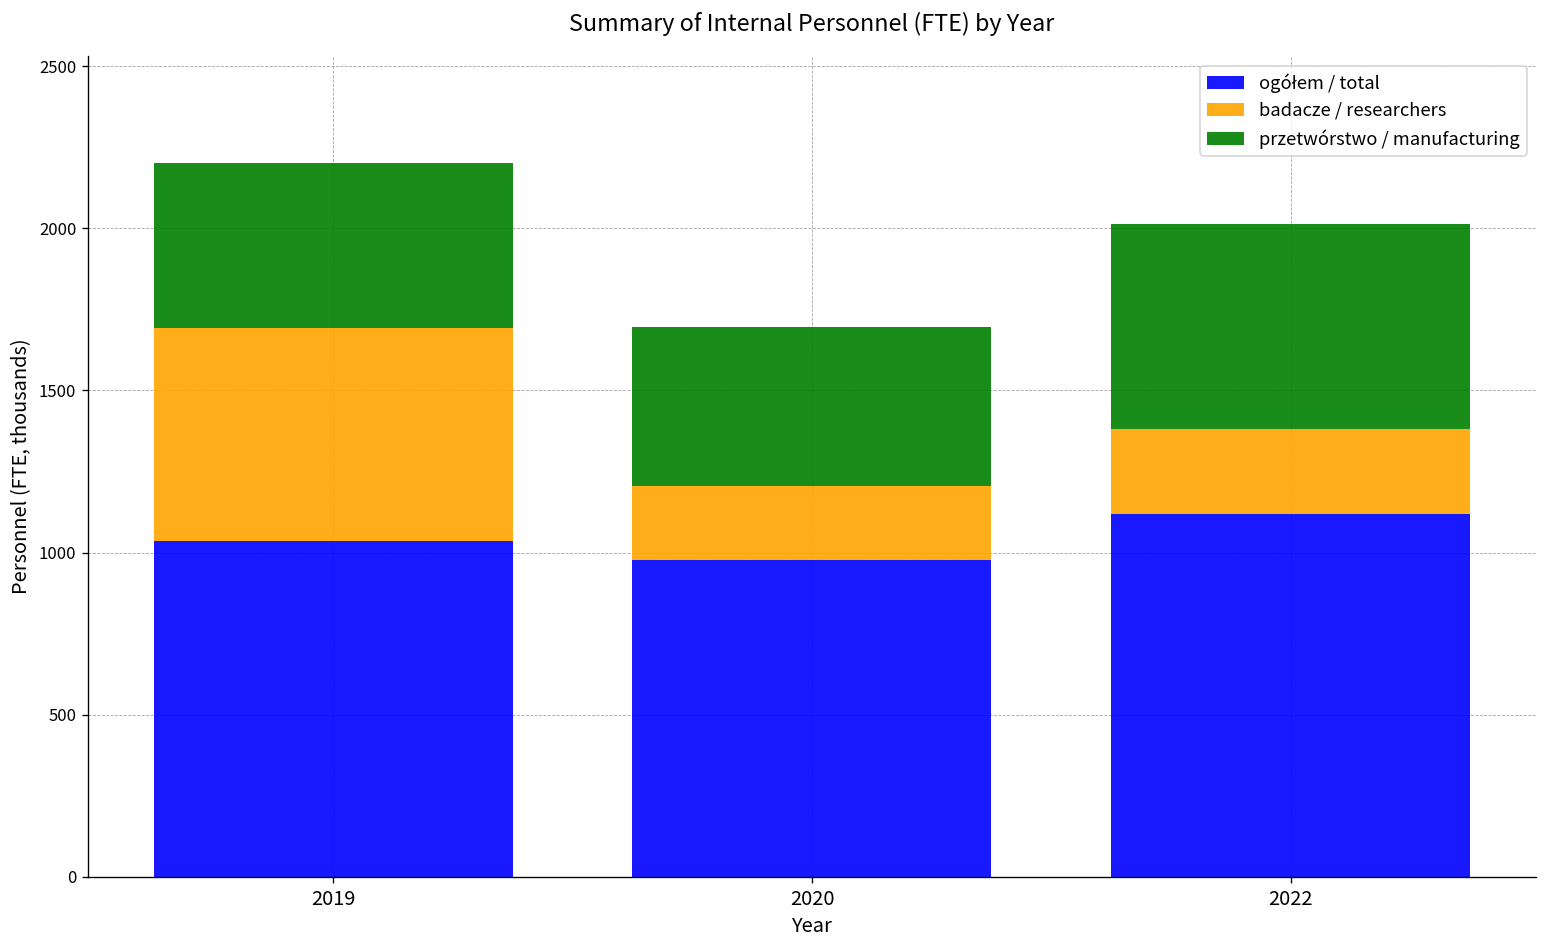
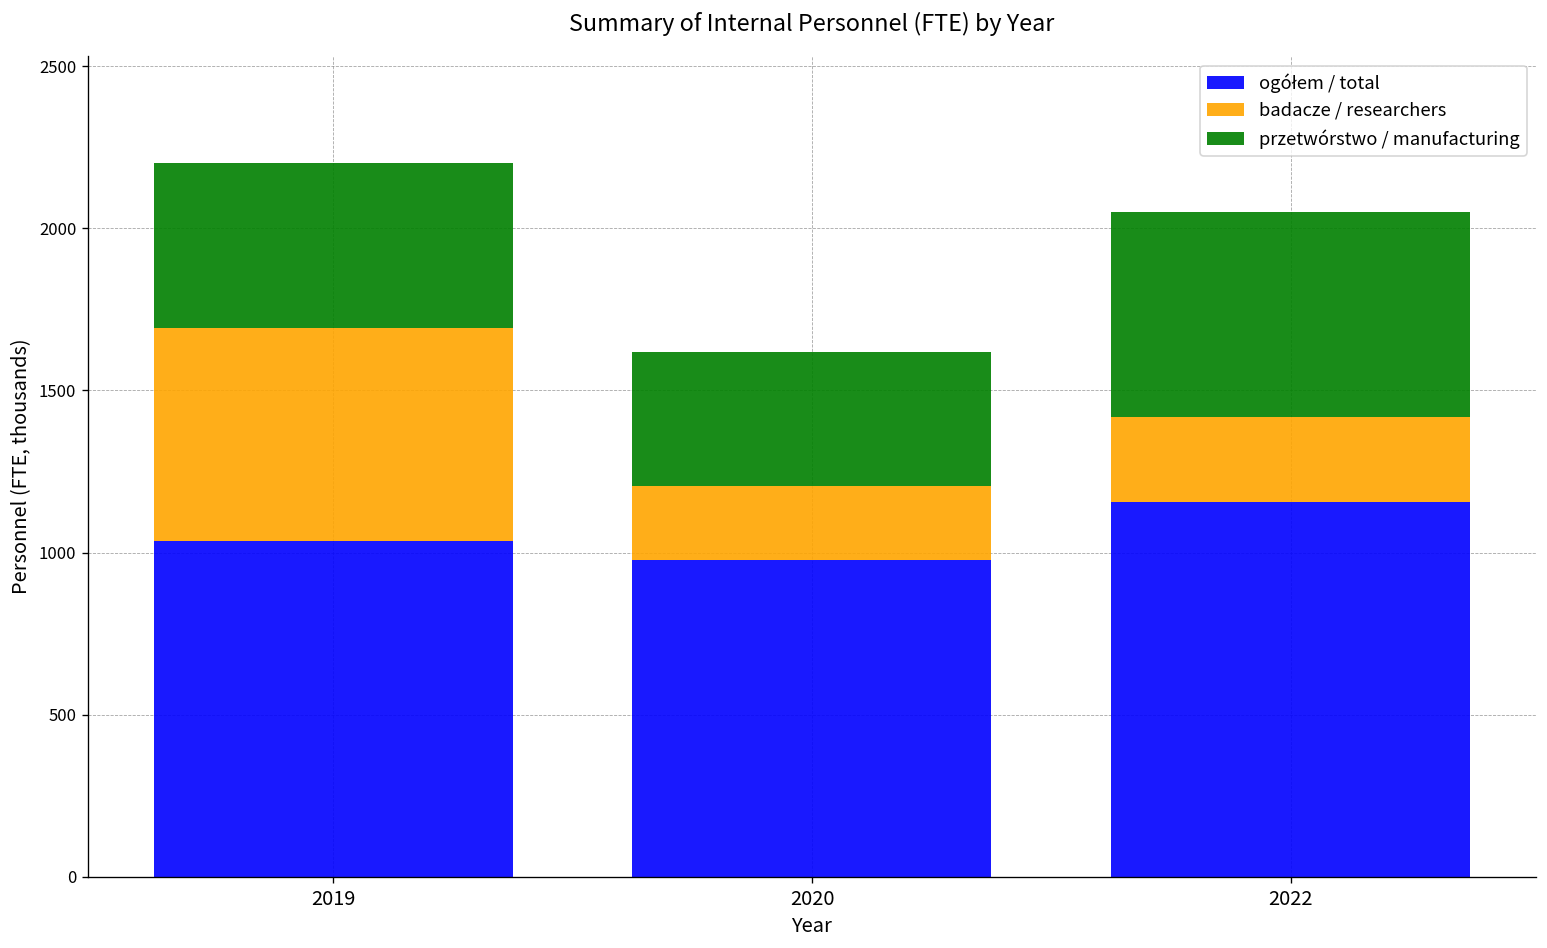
przetwórstwo / manufacturing, 2020: 490 -> 410
ogółem / total, 2022: 1120 -> 1160
